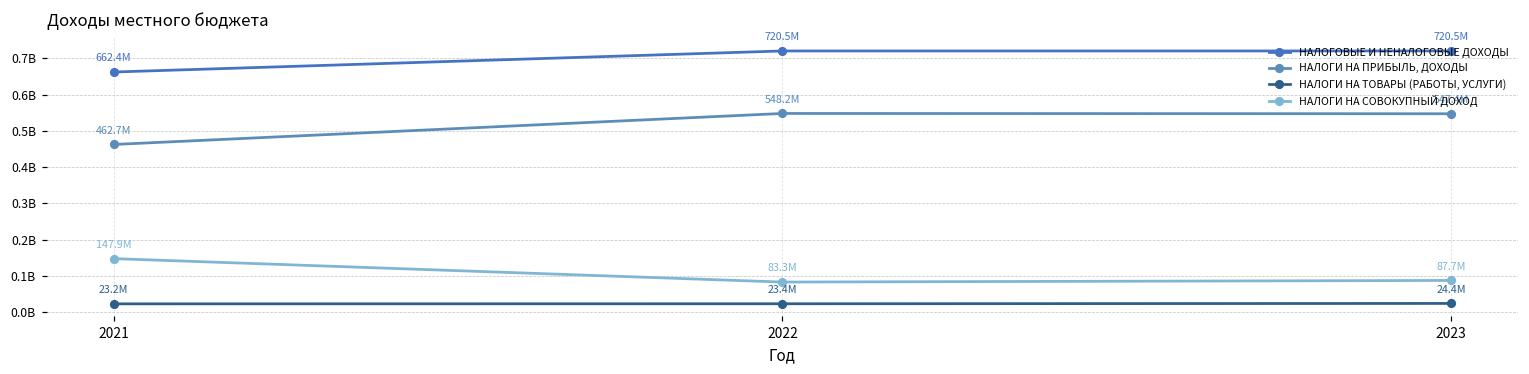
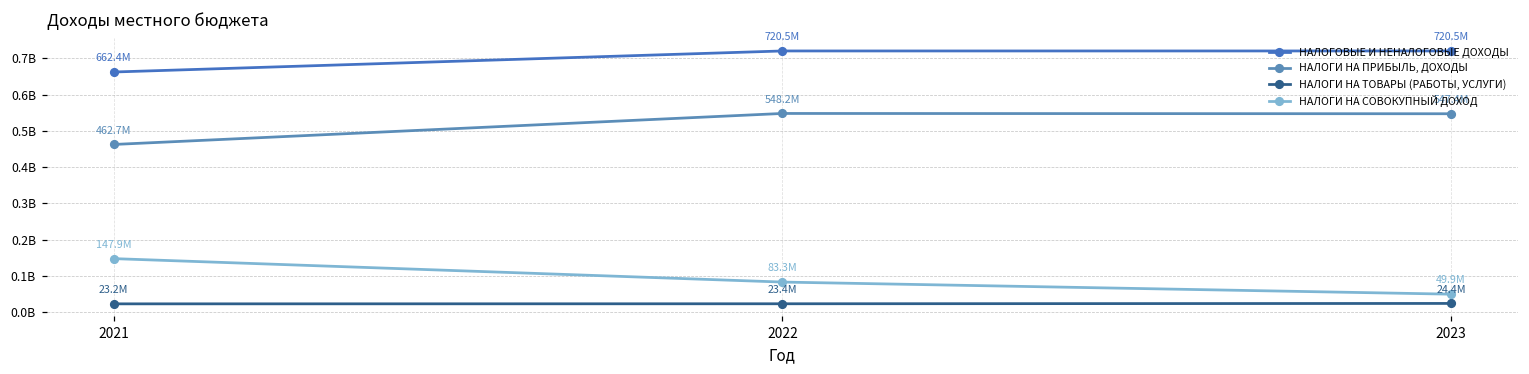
НАЛОГИ НА СОВОКУПНЫЙ ДОХОД, 2023: 87.7M -> 49.9M
